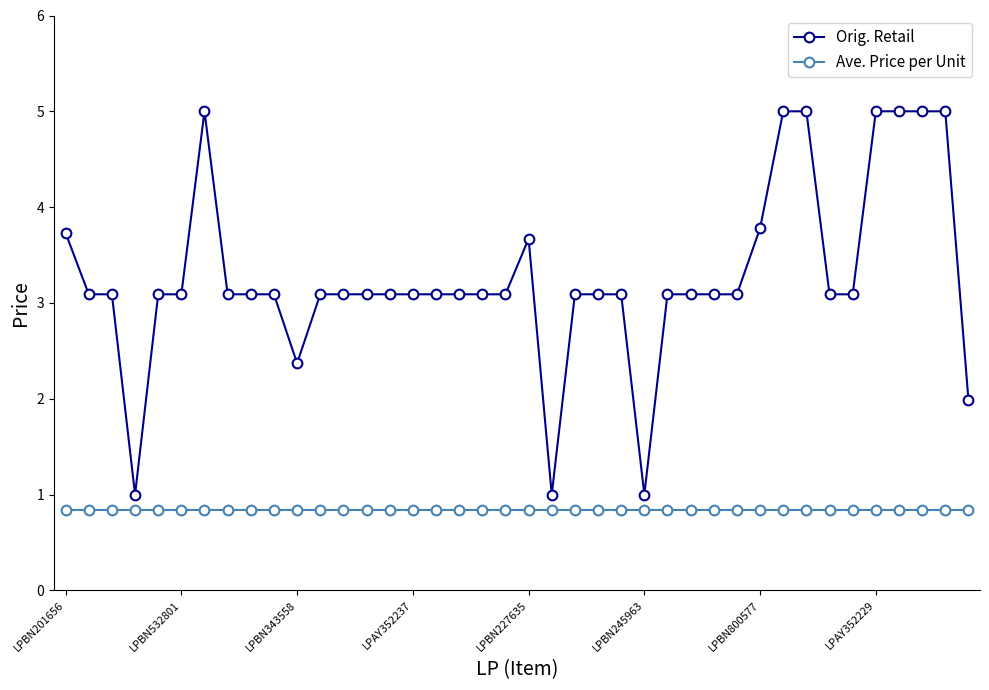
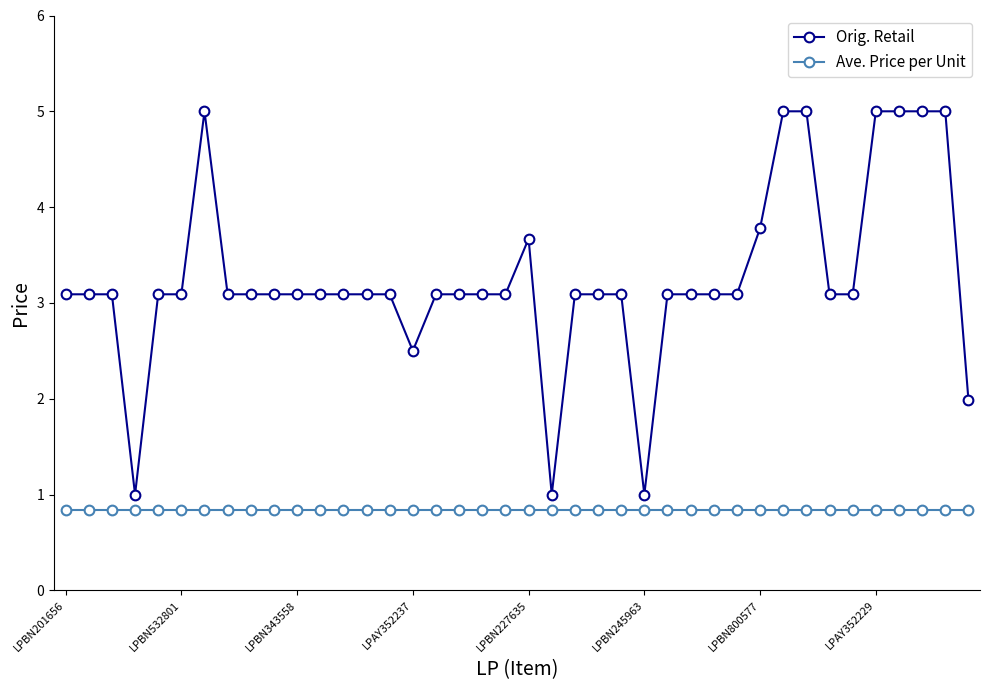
Orig. Retail, LPBN201656: 3.7 -> 3.1
Orig. Retail, LPBN343558: 2.4 -> 3.1
Orig. Retail, LPAY352237: 3.1 -> 2.5
